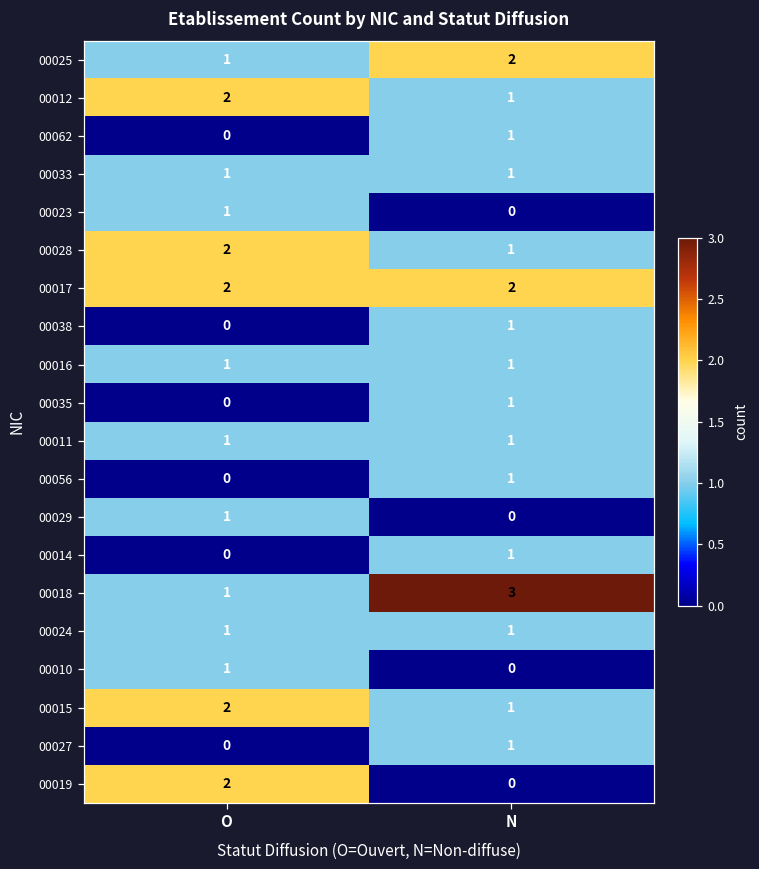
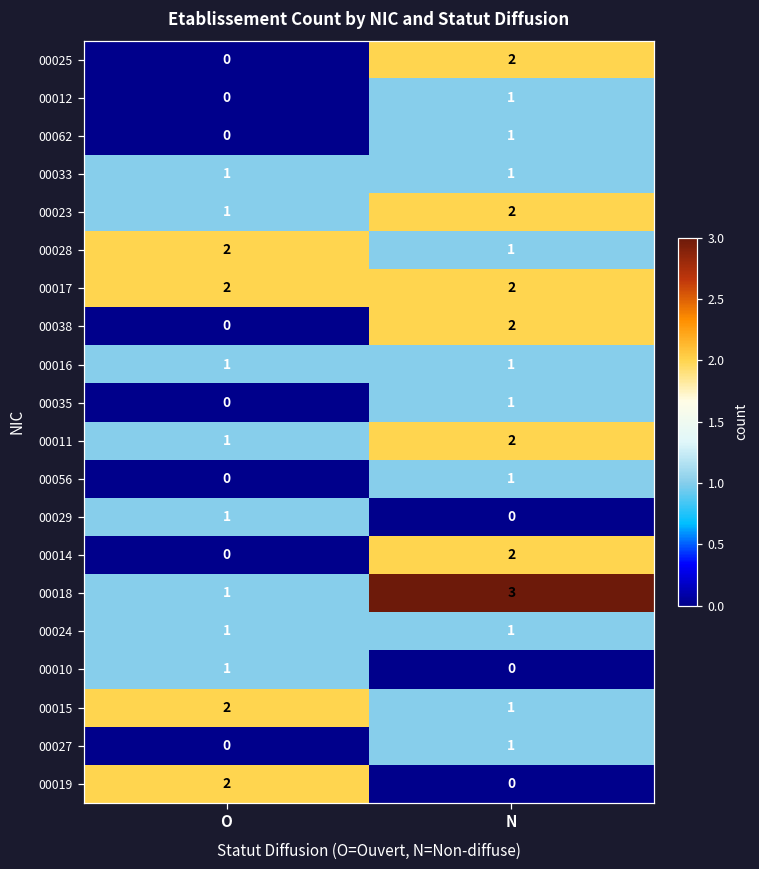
00025, O: 1 -> 0
00012, O: 2 -> 0
00023, N: 0 -> 2
00038, N: 1 -> 2
00011, N: 1 -> 2
00014, N: 1 -> 2
